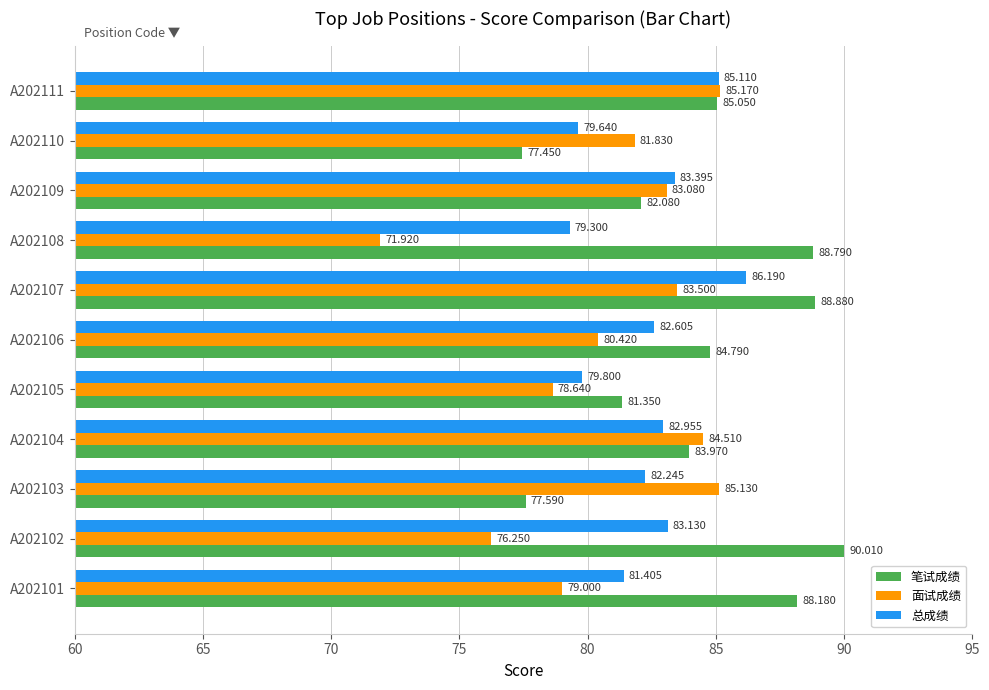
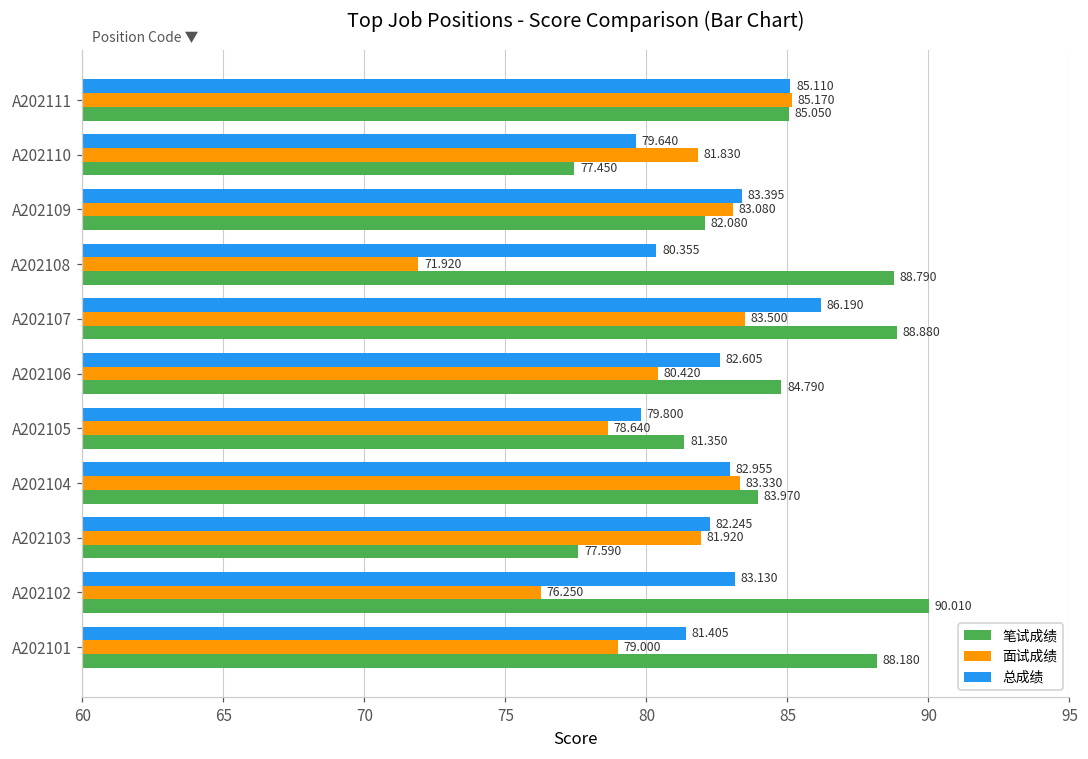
总成绩, A202108: 79.300 -> 80.355
面试成绩, A202104: 84.510 -> 83.330
面试成绩, A202103: 85.130 -> 81.920
